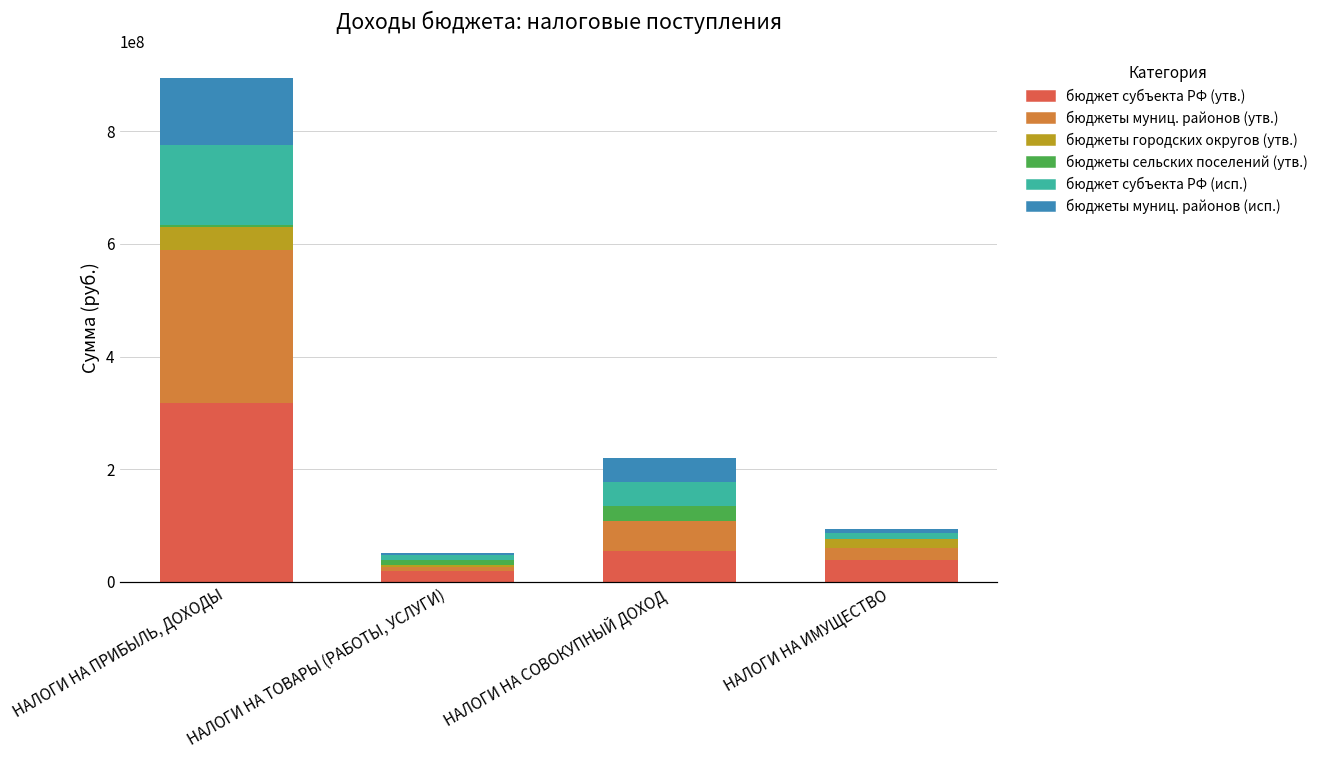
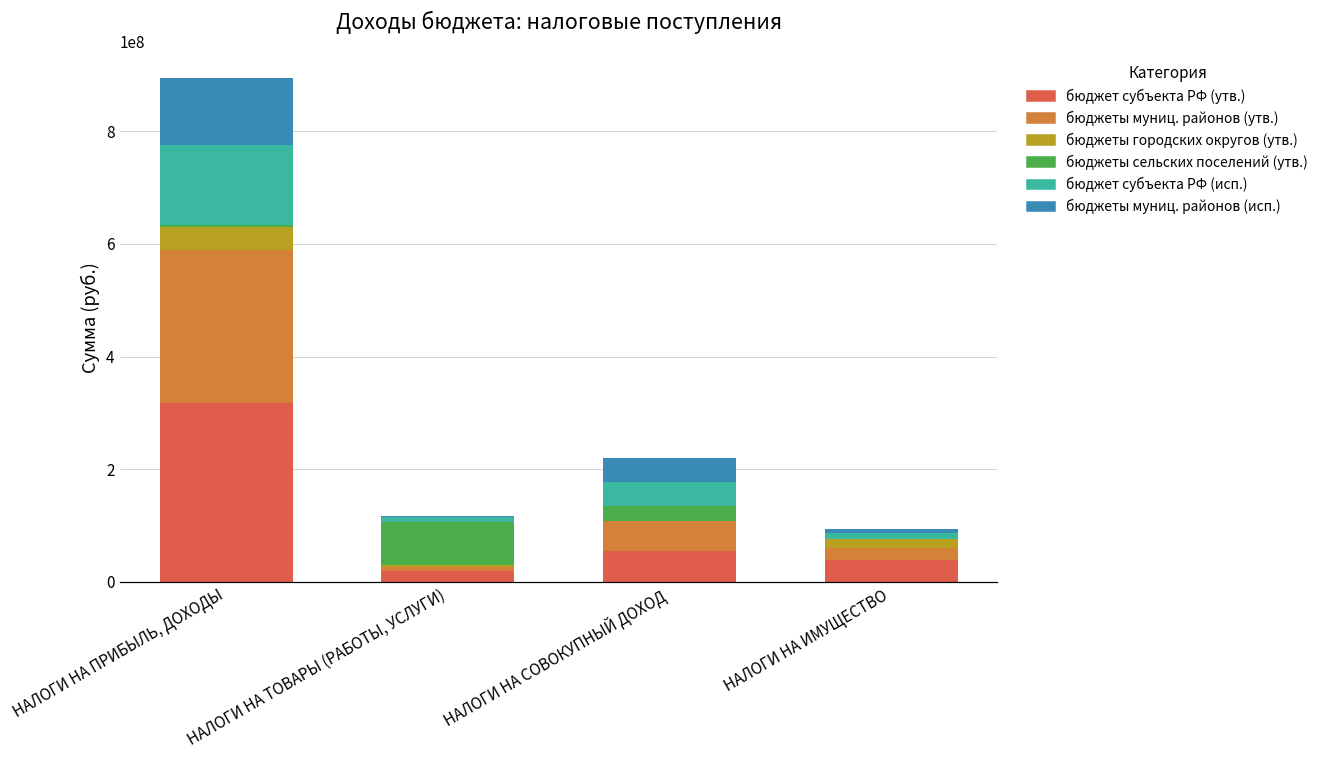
бюджеты сельских поселений (утв.), НАЛОГИ НА ТОВАРЫ (РАБОТЫ, УСЛУГИ): 10000000 -> 80000000
